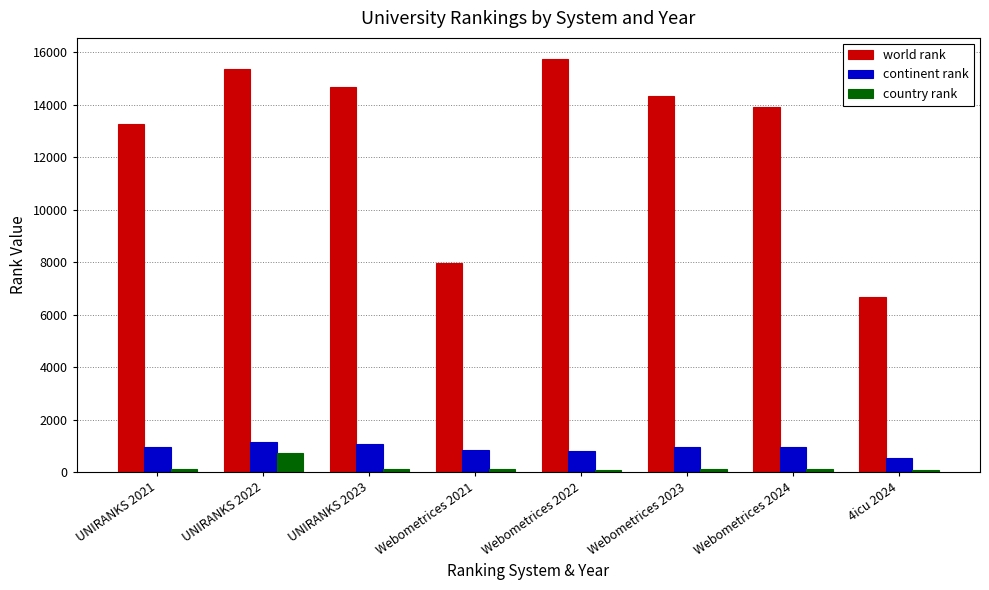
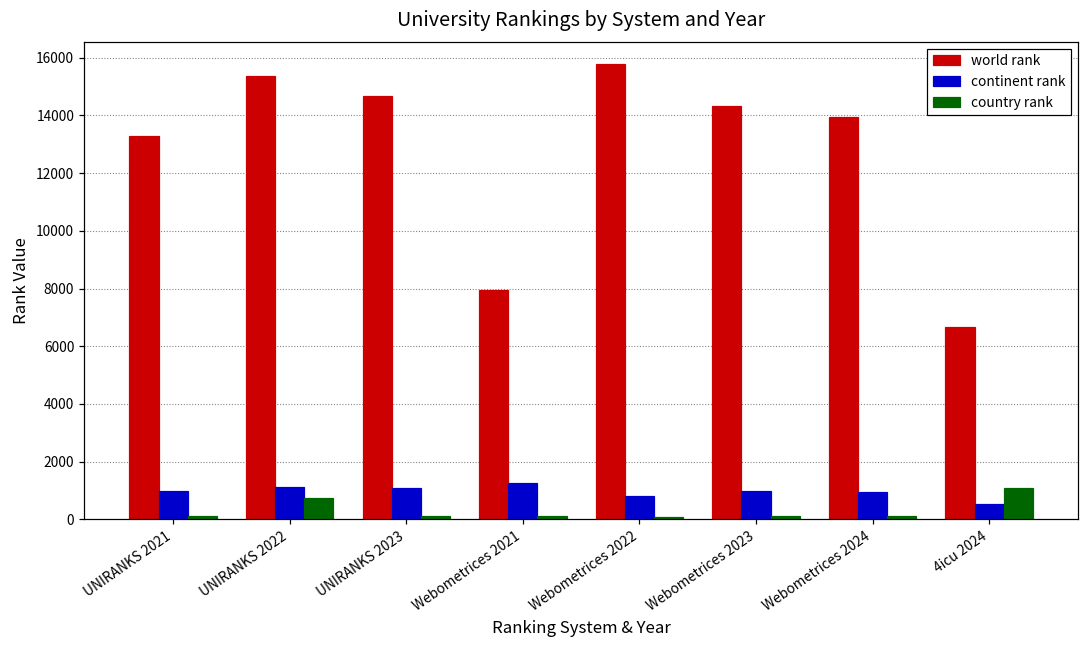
continent rank, Webometrices 2021: 800 -> 1300
country rank, 4icu 2024: 100 -> 1100
